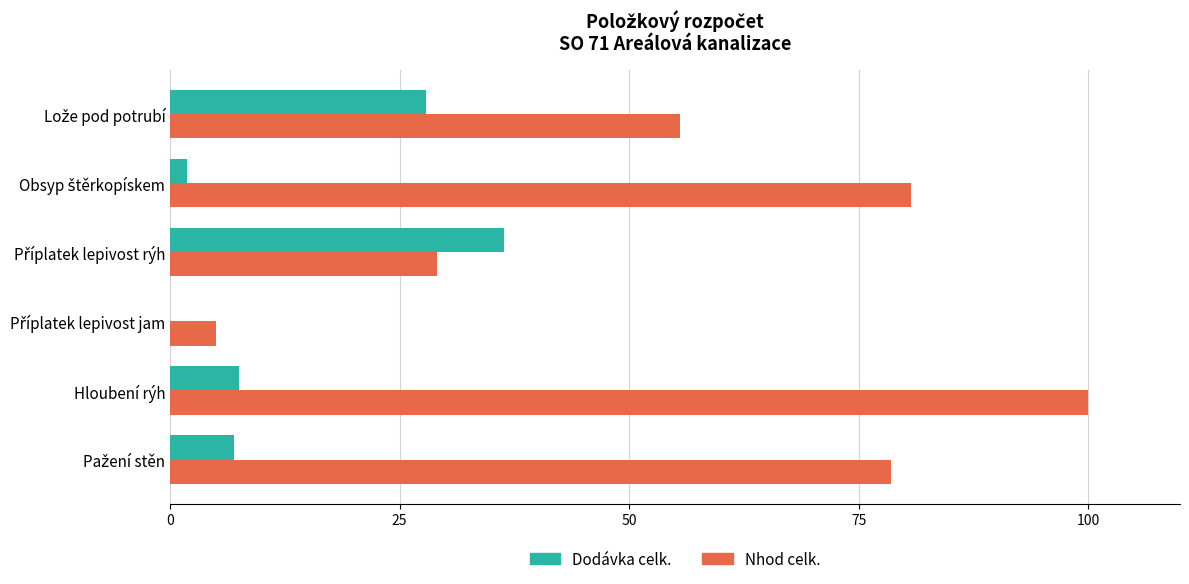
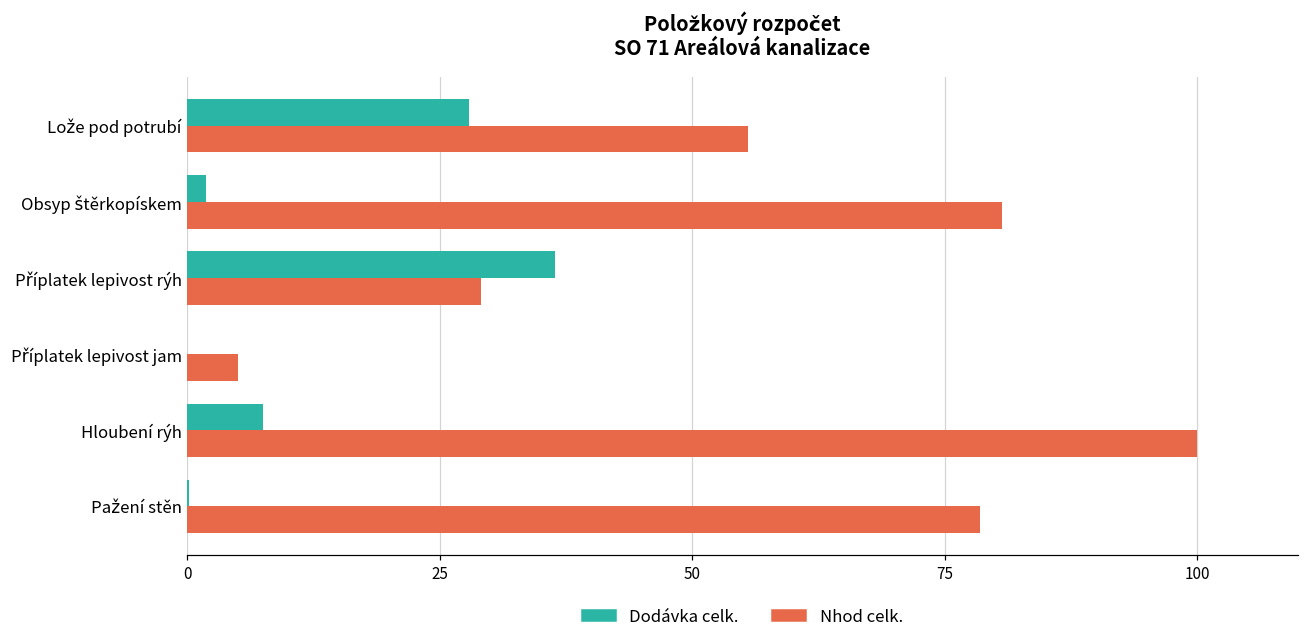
Dodávka celk., Pažení stěn: 7 -> 0
